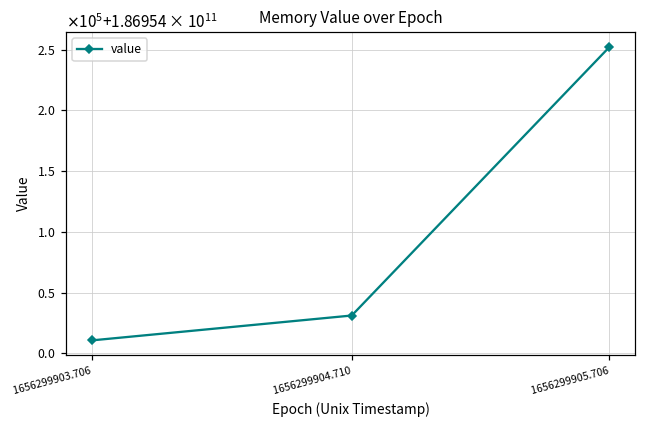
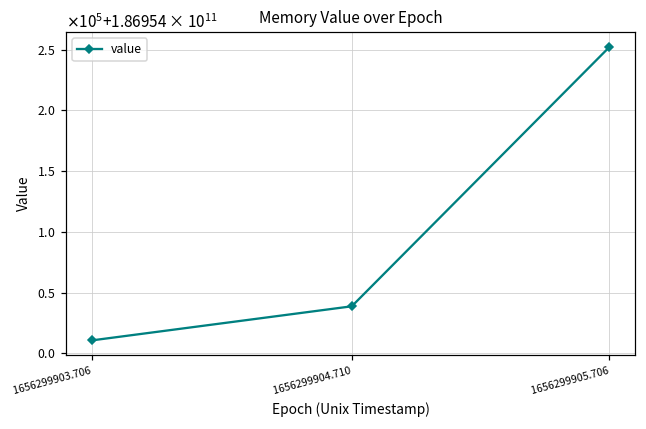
1656299904.710: 186954031000 -> 186954039000
